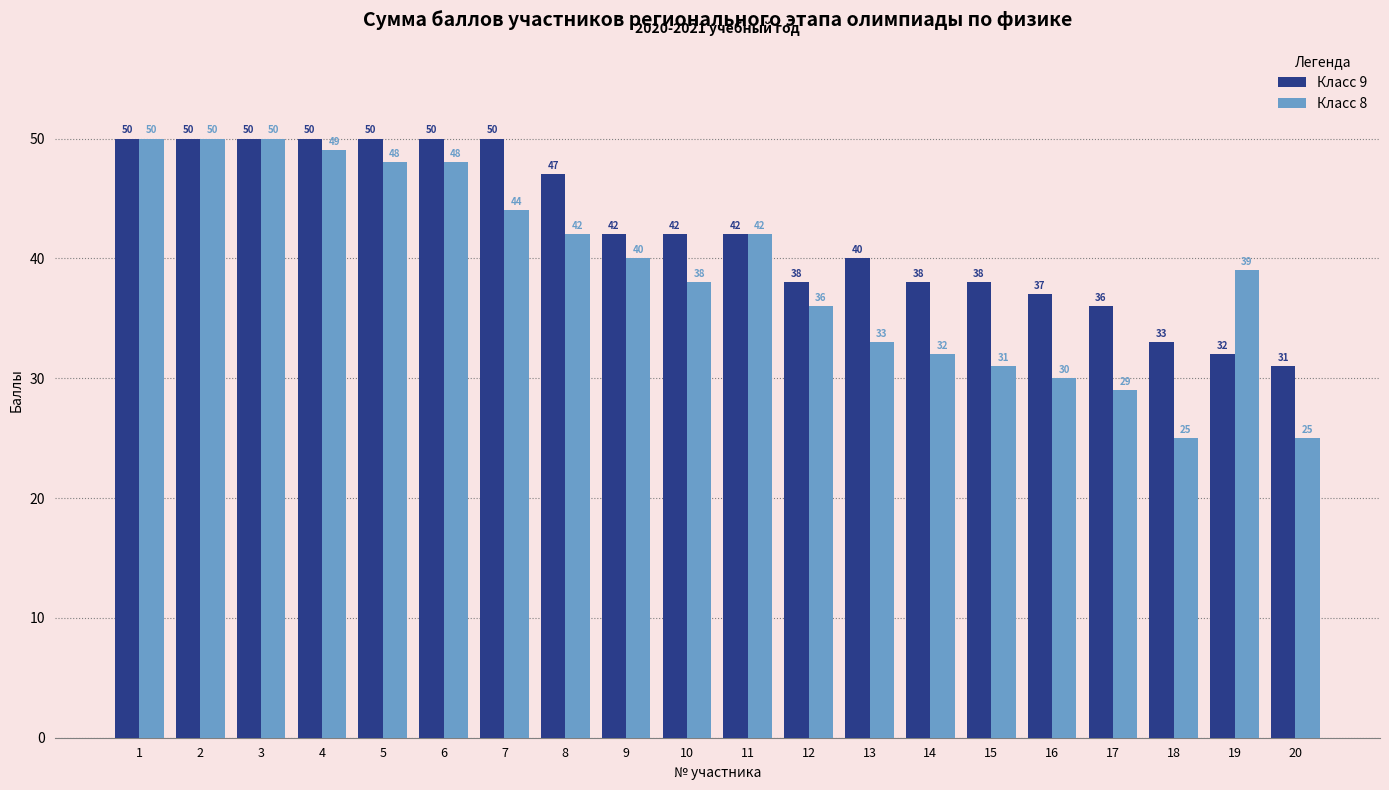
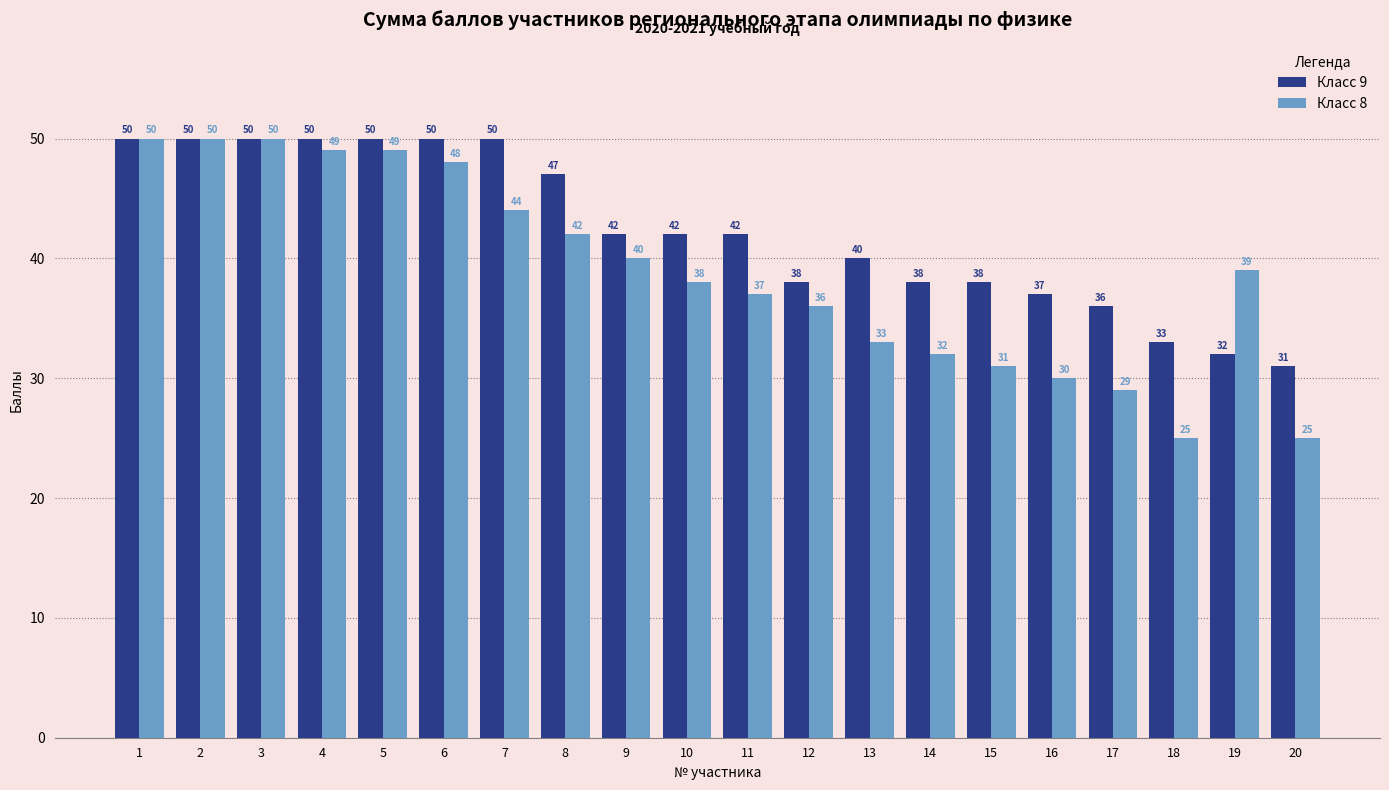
Класс 8, 5: 48 -> 49
Класс 8, 11: 42 -> 37
